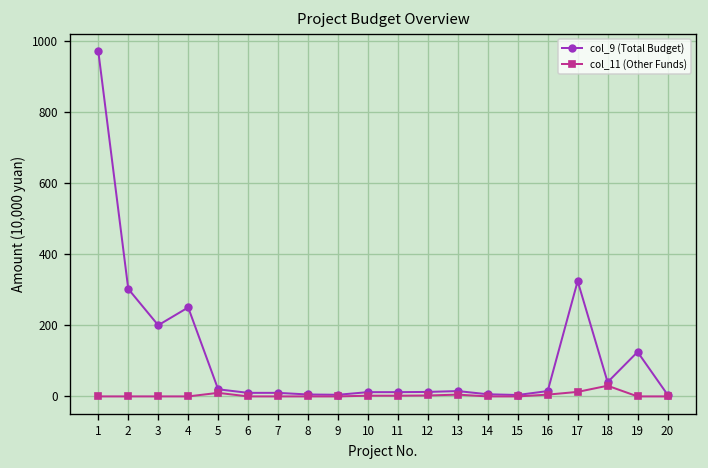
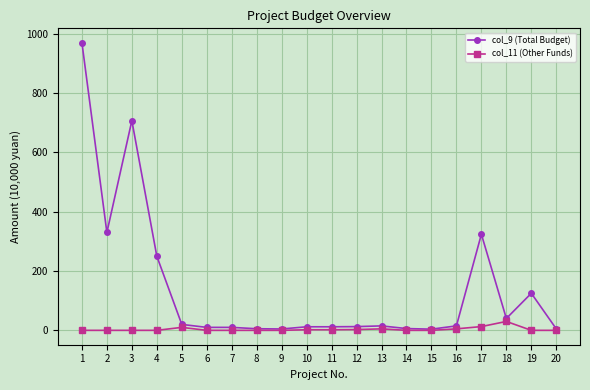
col_9 (Total Budget), 2: 300 -> 330
col_9 (Total Budget), 3: 200 -> 710
